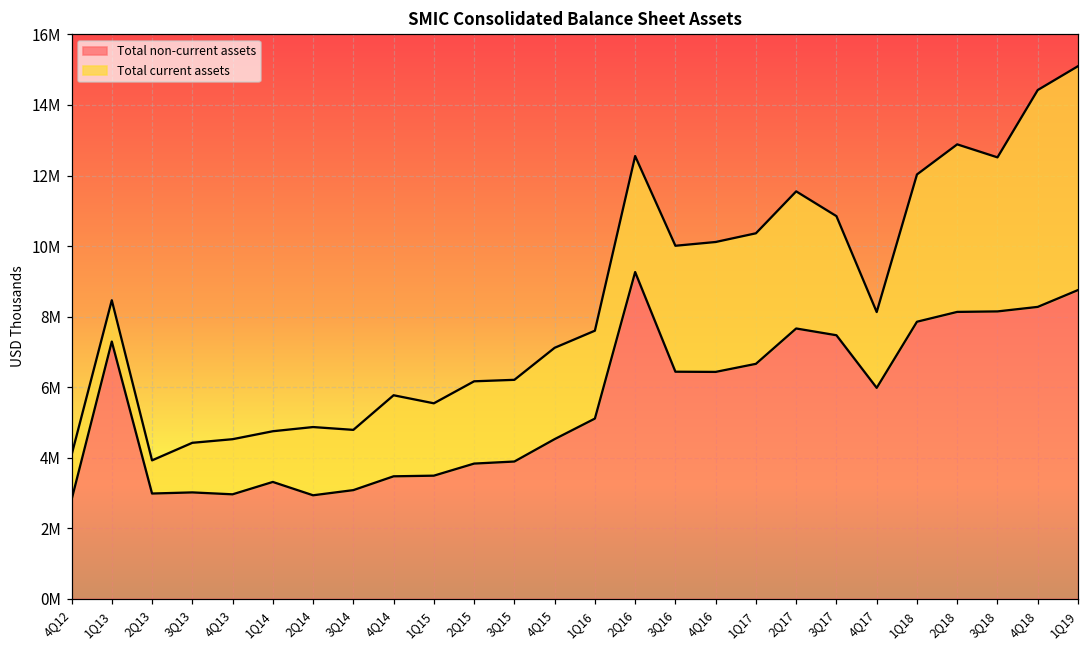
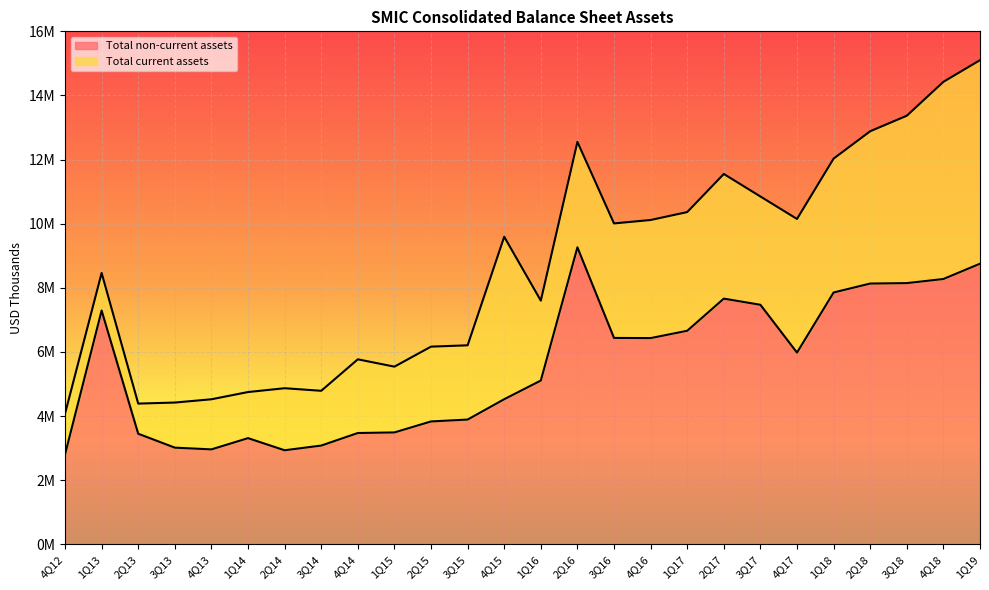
Total non-current assets, 2Q13: 3000000 -> 3400000
Total current assets, 4Q15: 2600000 -> 5100000
Total current assets, 4Q17: 2200000 -> 4200000
Total current assets, 3Q18: 4400000 -> 5200000
